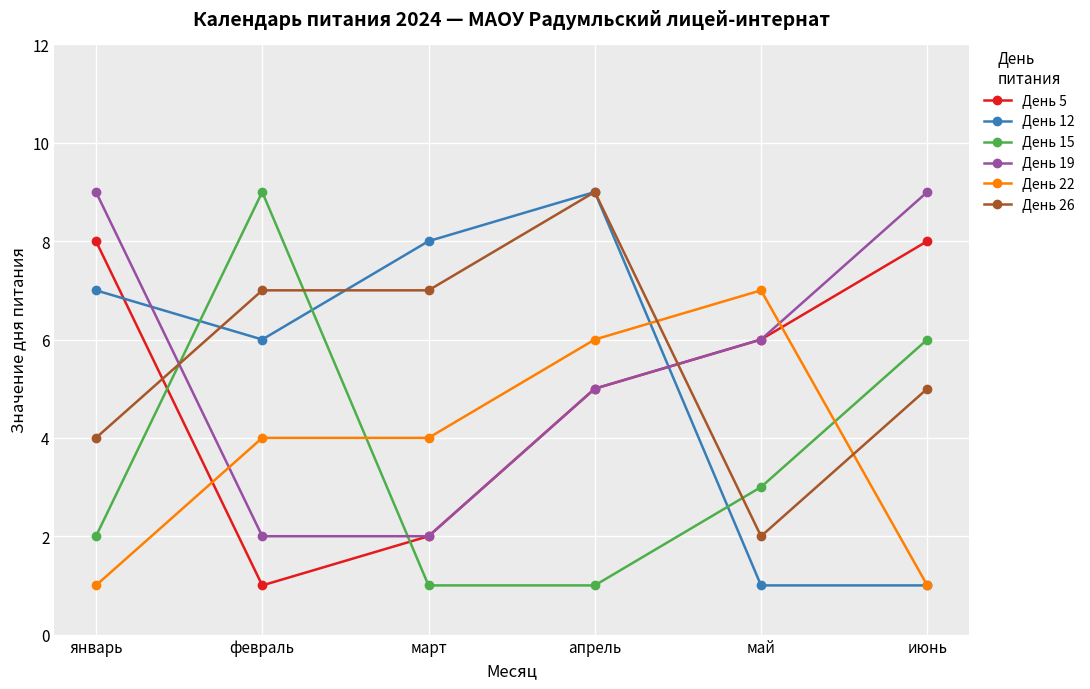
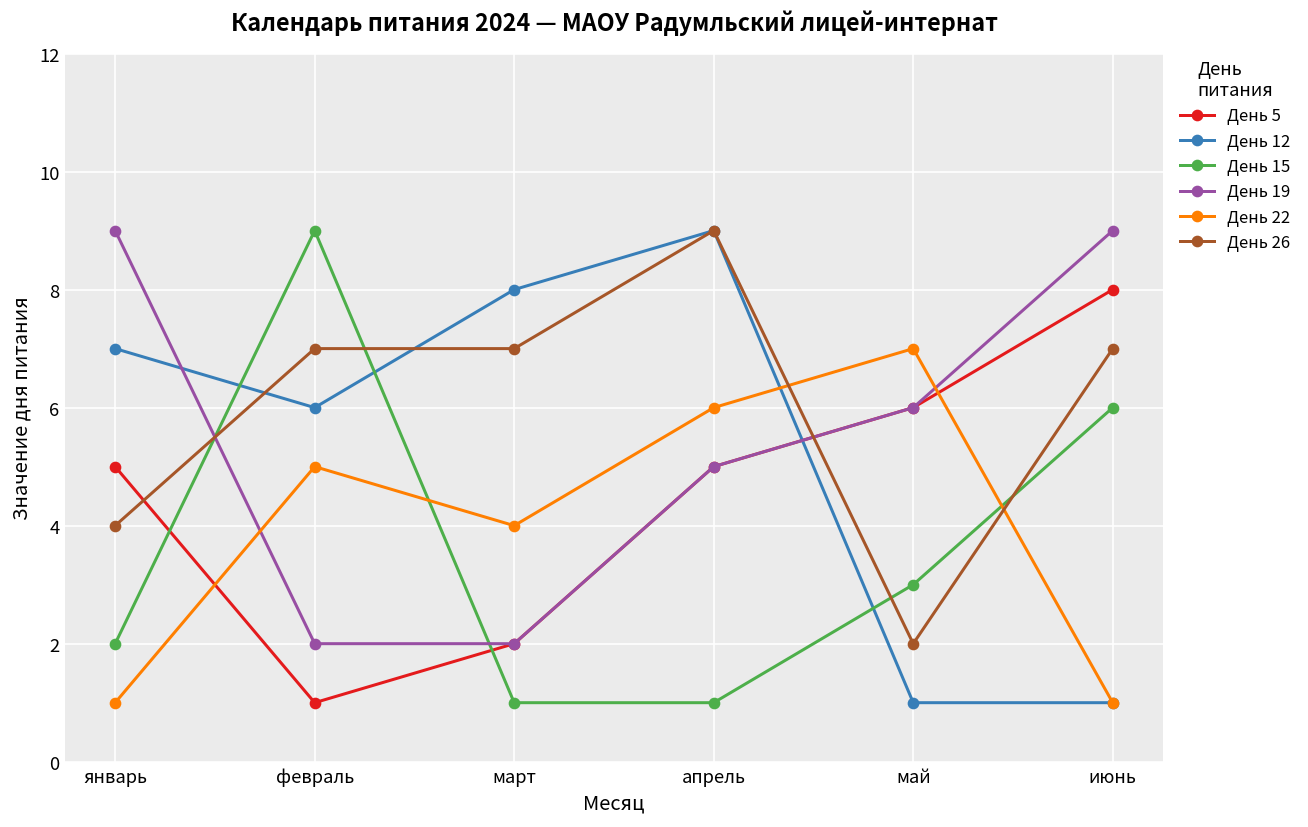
День 5, январь: 8 -> 5
День 22, февраль: 4 -> 5
День 26, июнь: 5 -> 7
